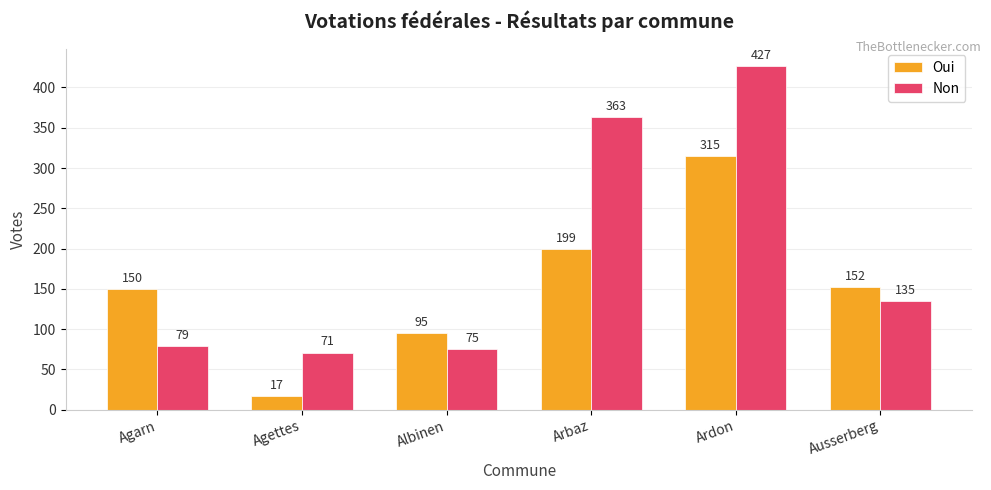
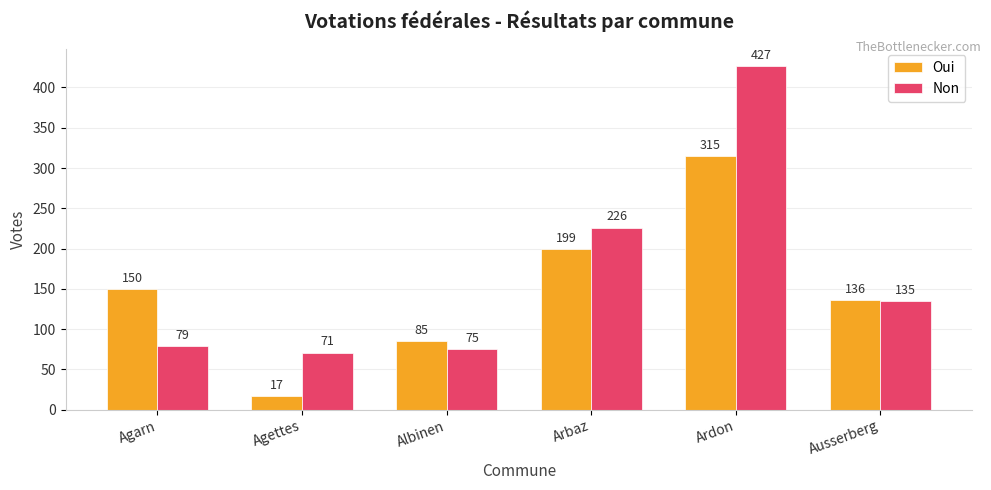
Oui, Albinen: 95 -> 85
Non, Arbaz: 363 -> 226
Oui, Ausserberg: 152 -> 136
